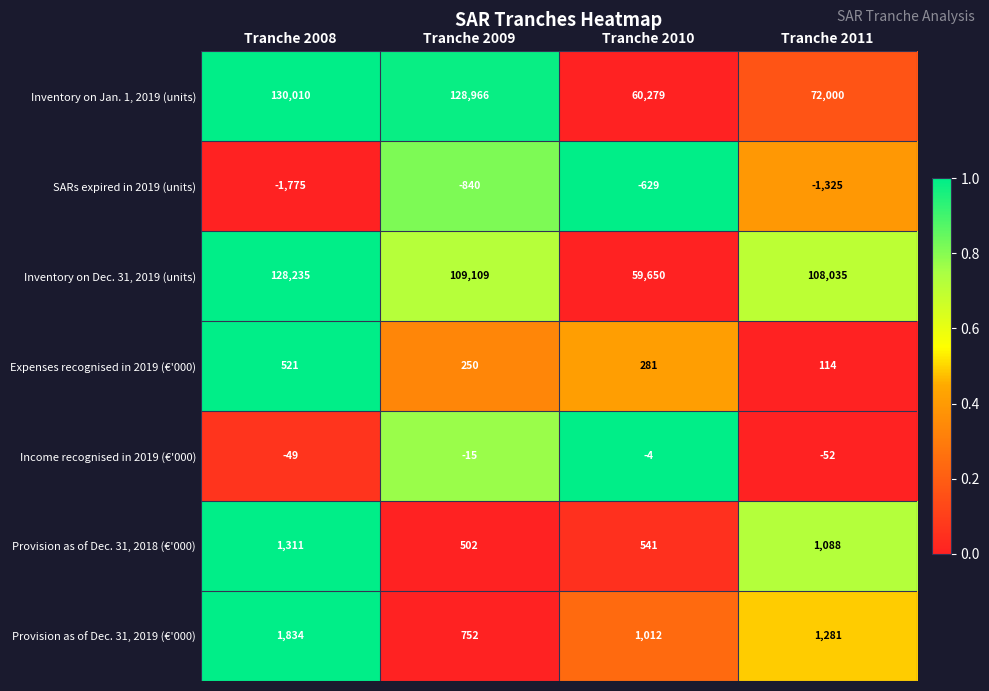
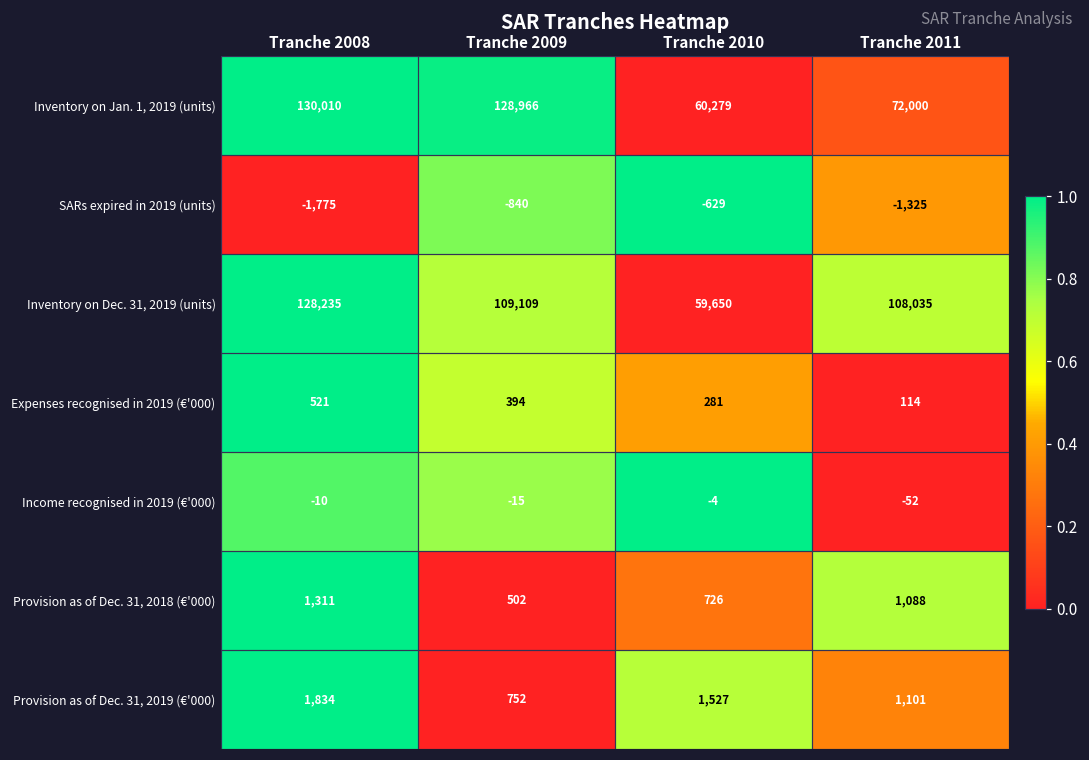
Expenses recognised in 2019 (€'000), Tranche 2009: 250 -> 394
Income recognised in 2019 (€'000), Tranche 2008: -49 -> -10
Provision as of Dec. 31, 2018 (€'000), Tranche 2010: 541 -> 726
Provision as of Dec. 31, 2019 (€'000), Tranche 2010: 1,012 -> 1,527
Provision as of Dec. 31, 2019 (€'000), Tranche 2011: 1,281 -> 1,101
